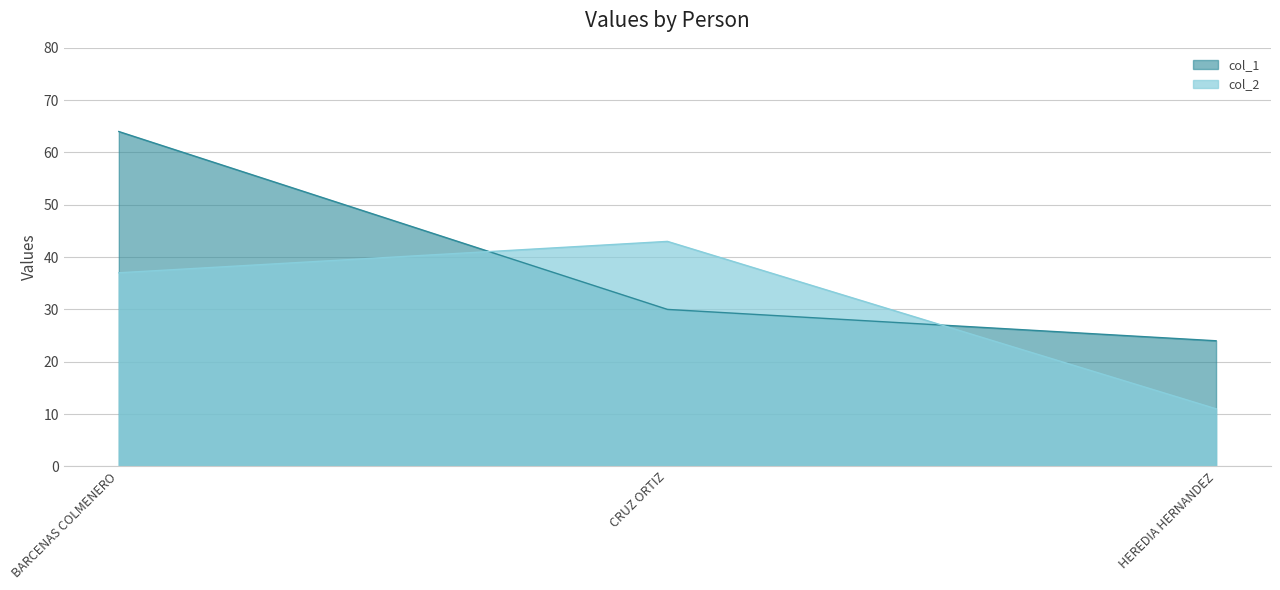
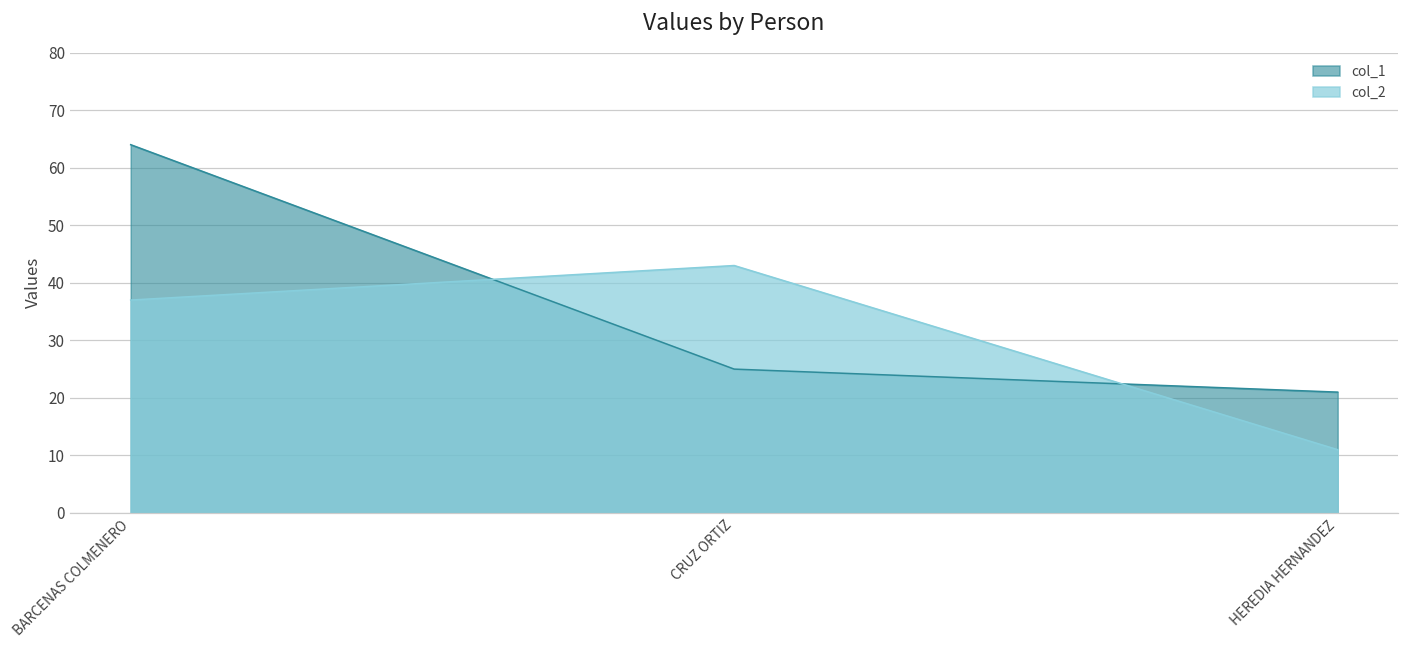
col_1, CRUZ ORTIZ: 30 -> 25
col_1, HEREDIA HERNANDEZ: 24 -> 21
